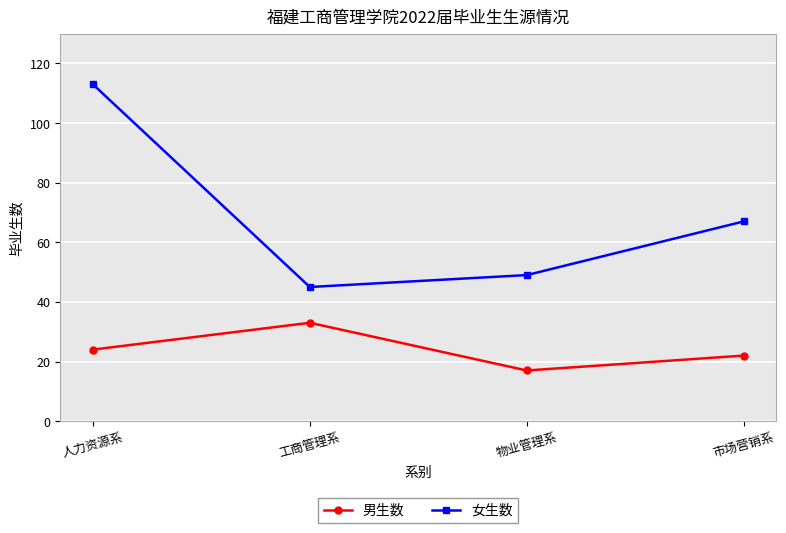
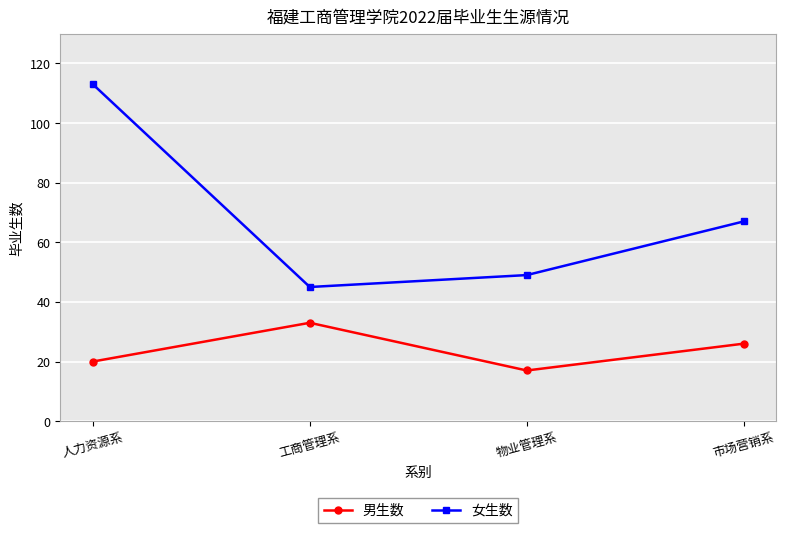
男生数, 人力资源系: 24 -> 20
男生数, 市场营销系: 22 -> 26
